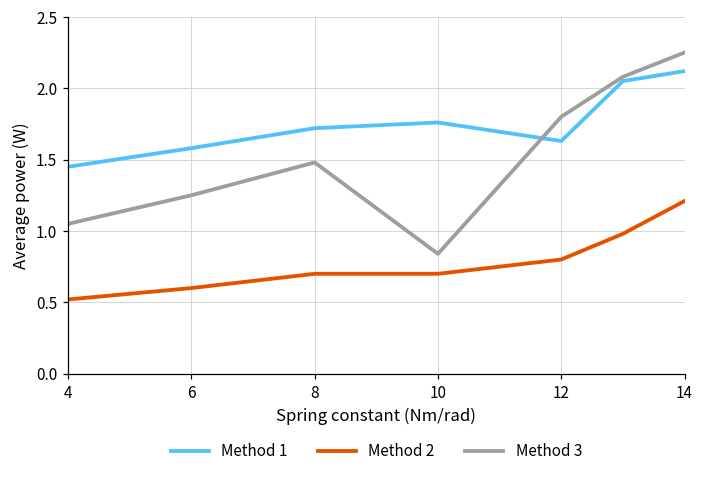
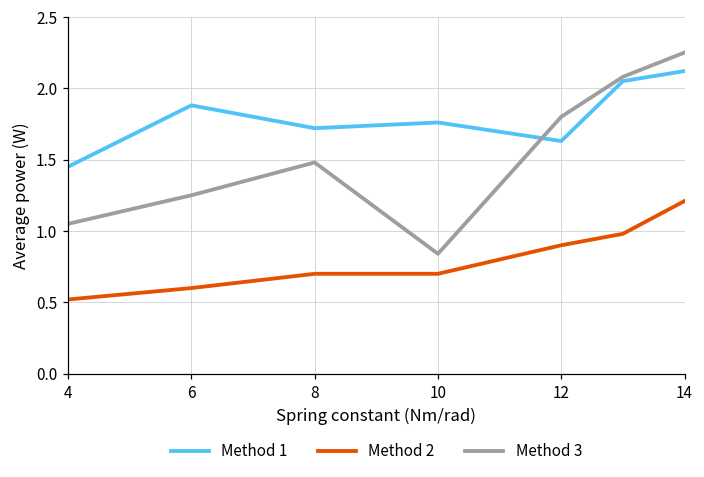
Method 1, 6: 1.58 -> 1.88
Method 2, 12: 0.8 -> 0.9
